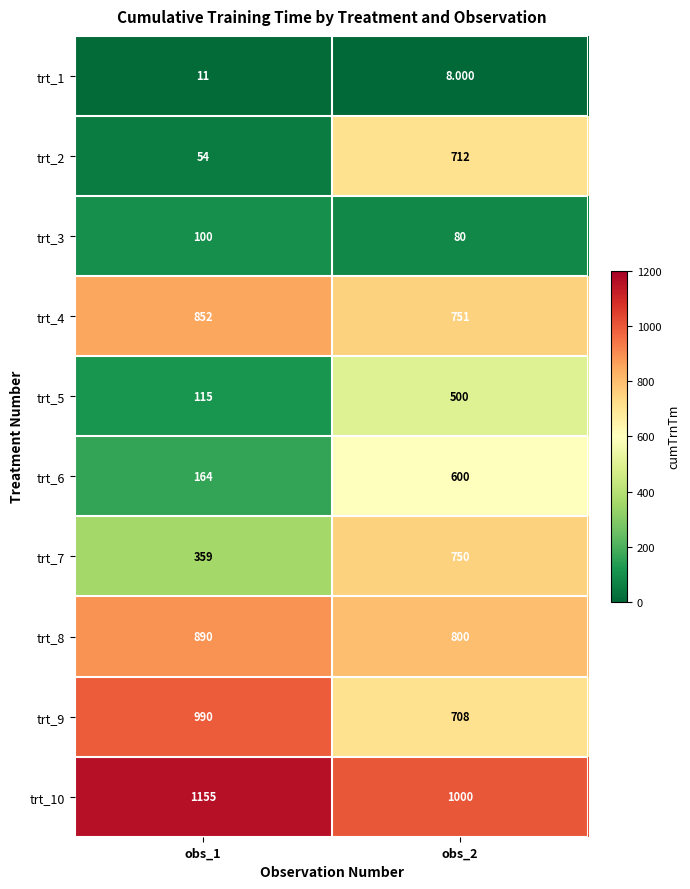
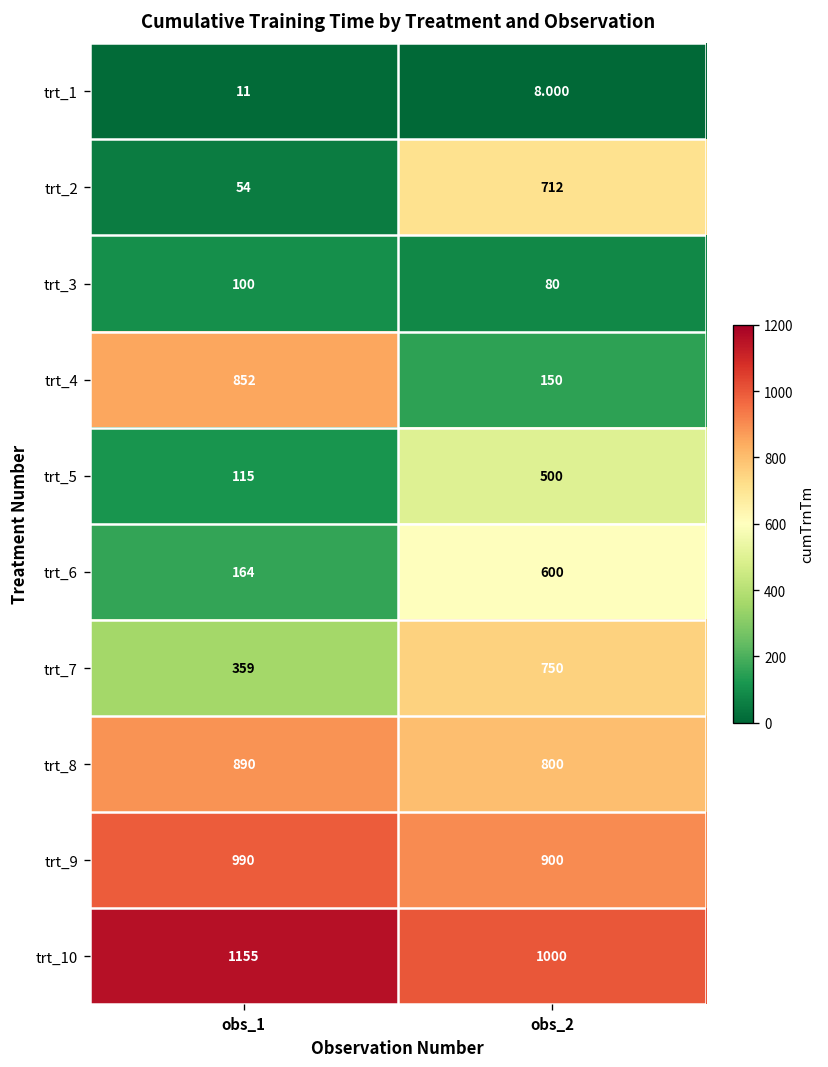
trt_4, obs_2: 751 -> 150
trt_9, obs_2: 708 -> 900
